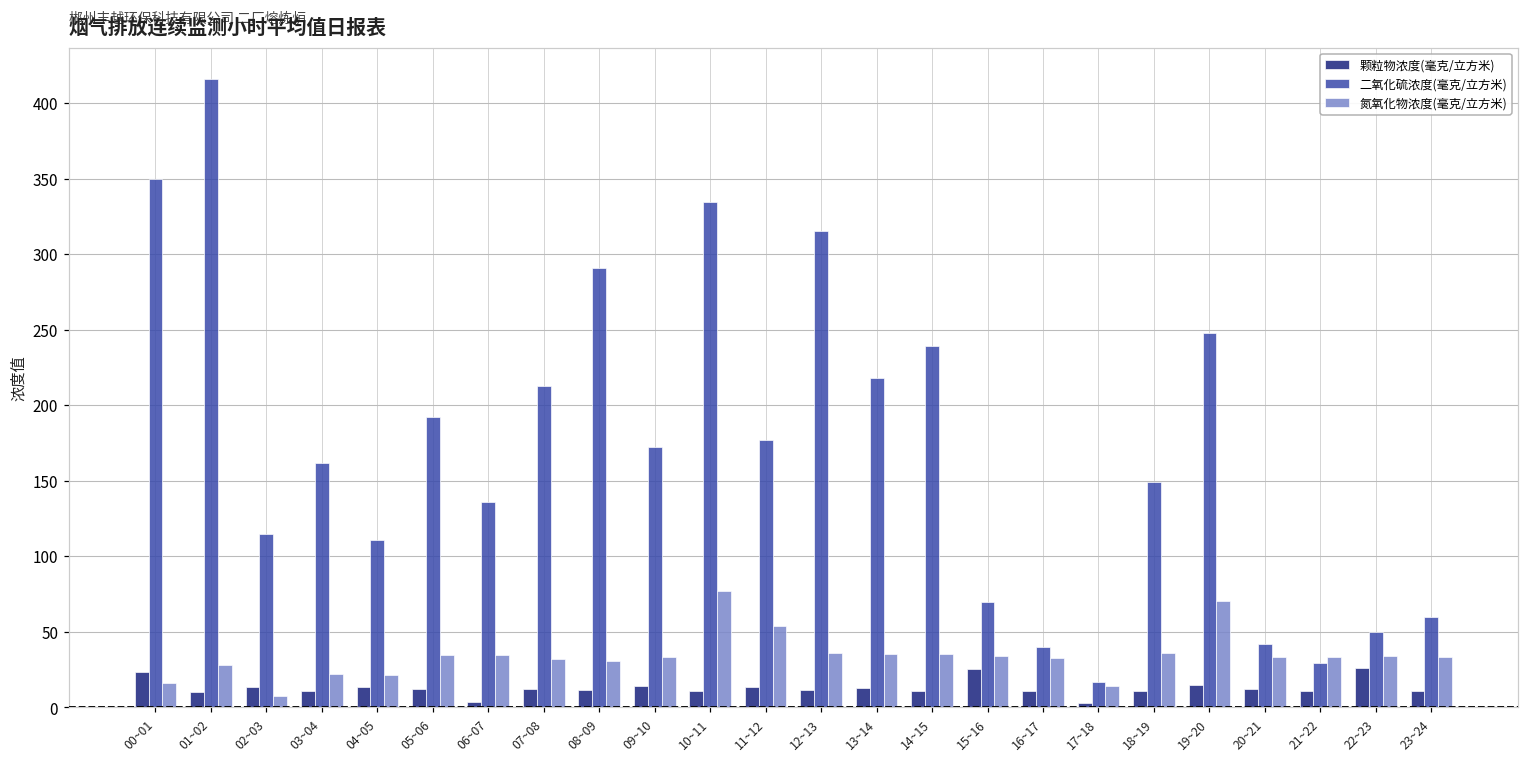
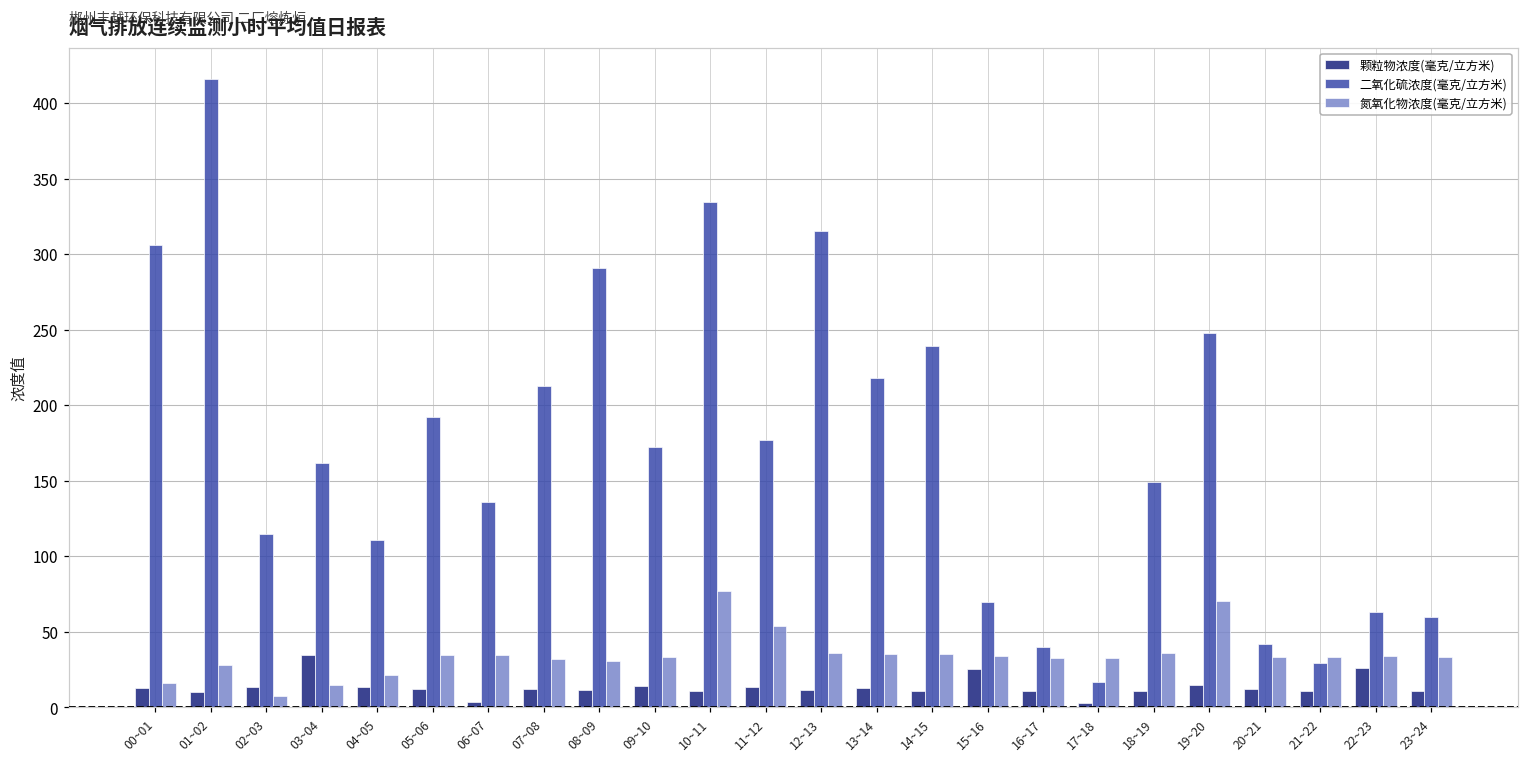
颗粒物浓度(毫克/立方米), 00~01: 23 -> 13
二氧化硫浓度(毫克/立方米), 00~01: 350 -> 306
颗粒物浓度(毫克/立方米), 03~04: 11 -> 35
氮氧化物浓度(毫克/立方米), 03~04: 22 -> 15
氮氧化物浓度(毫克/立方米), 17~18: 14 -> 33
二氧化硫浓度(毫克/立方米), 22~23: 50 -> 63
